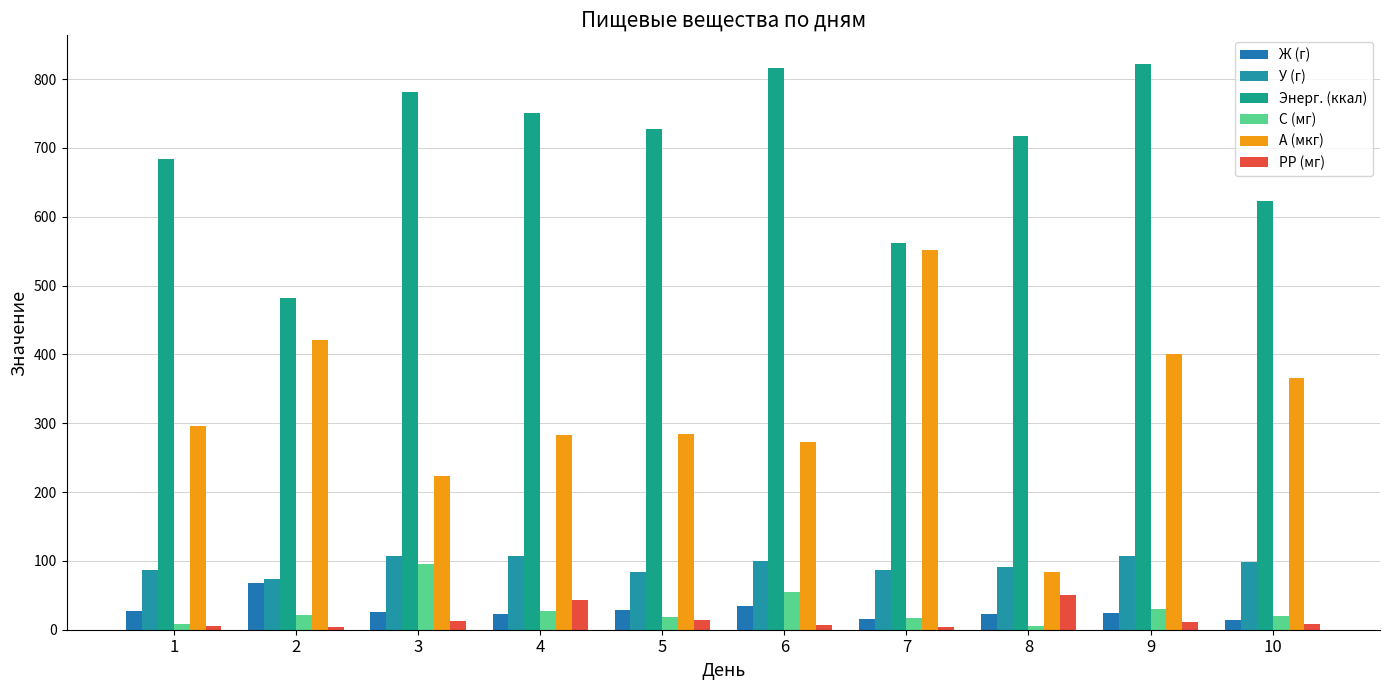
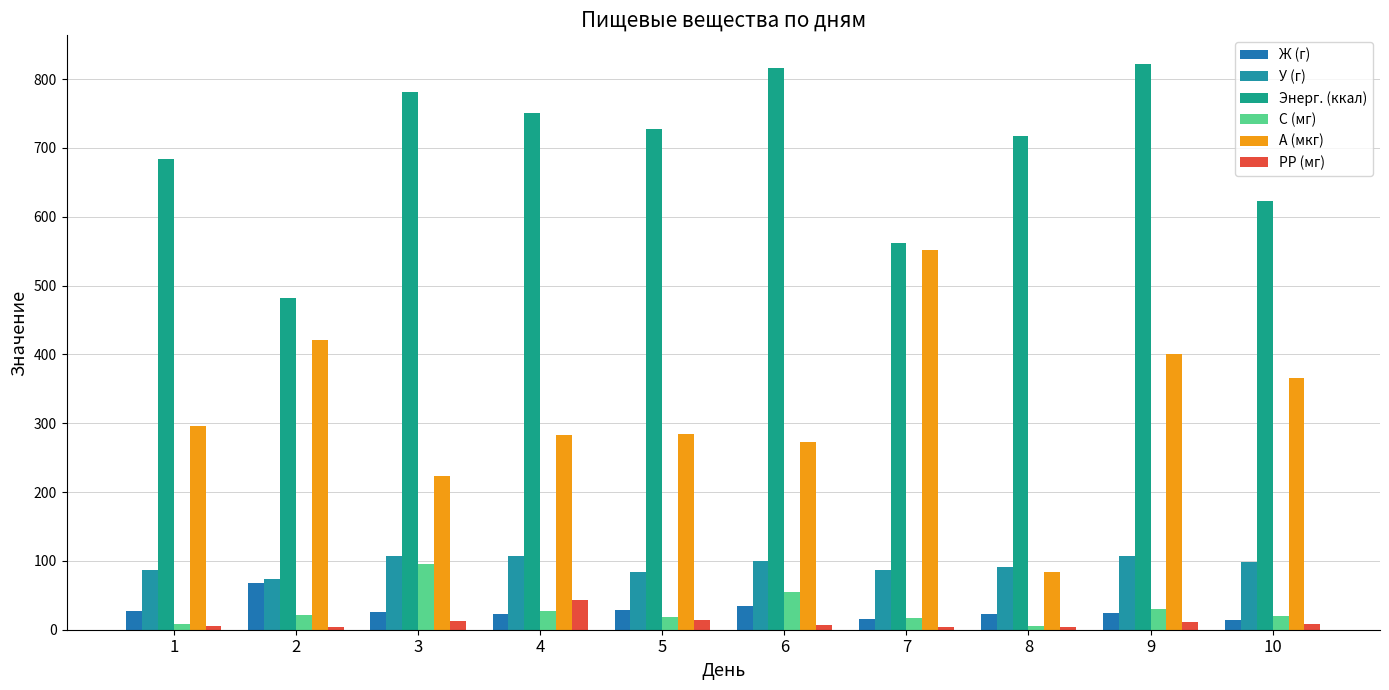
РР (мг), 8: 50 -> 0
